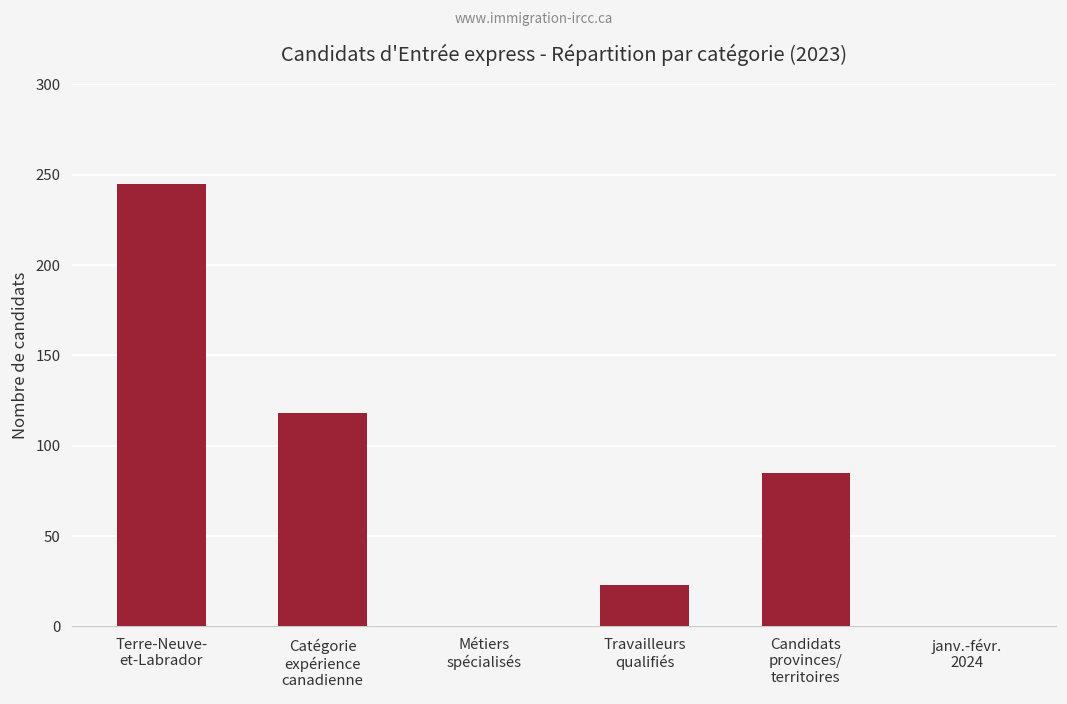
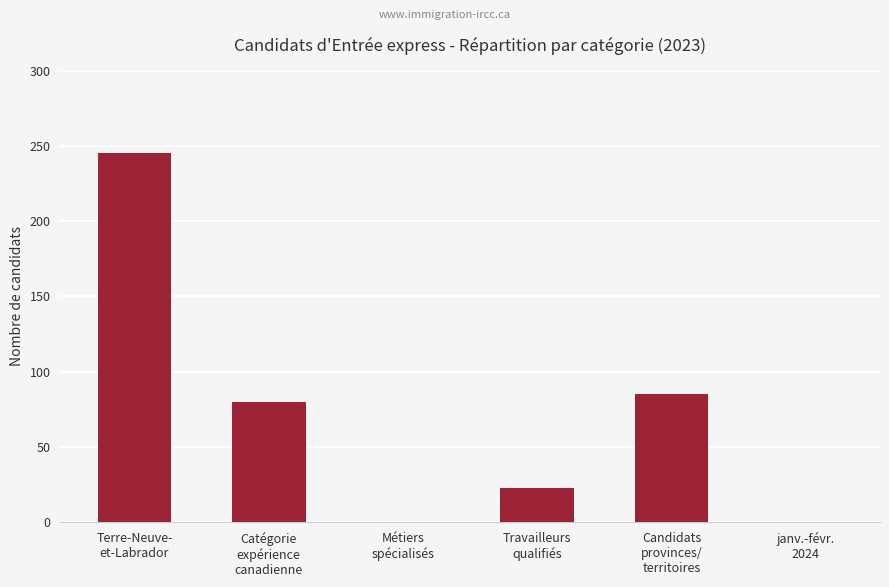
Catégorie expérience canadienne: 118 -> 80
